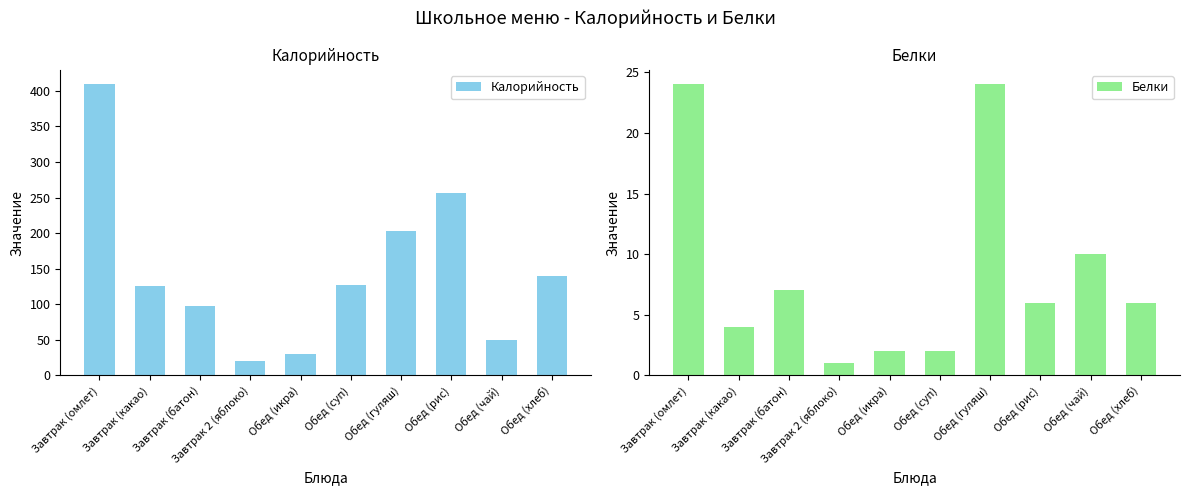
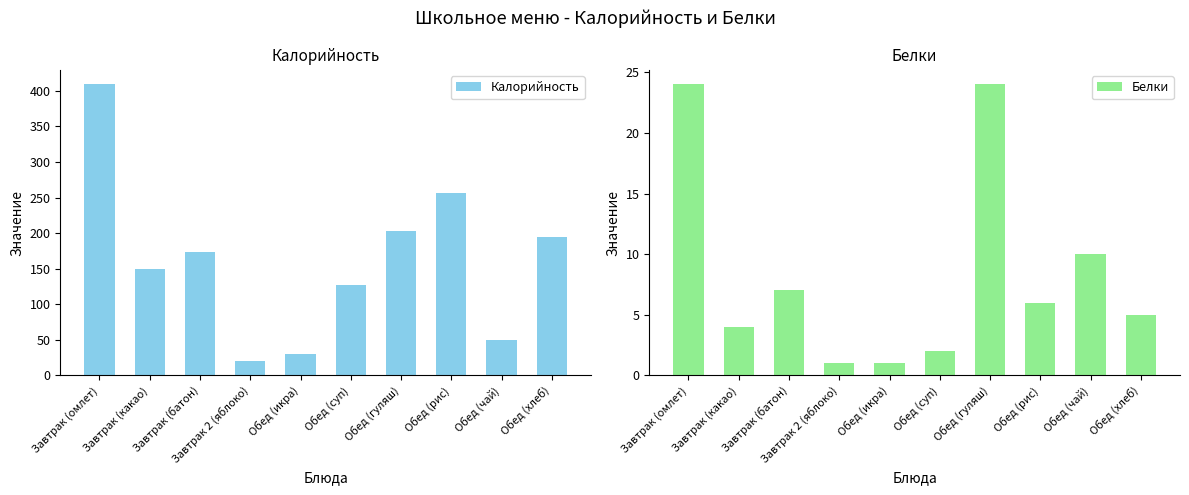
Калорийность, Завтрак (какао): 130 -> 150
Калорийность, Завтрак (батон): 100 -> 170
Калорийность, Обед (хлеб): 140 -> 200
Белки, Обед (икра): 2 -> 1
Белки, Обед (хлеб): 6 -> 5
